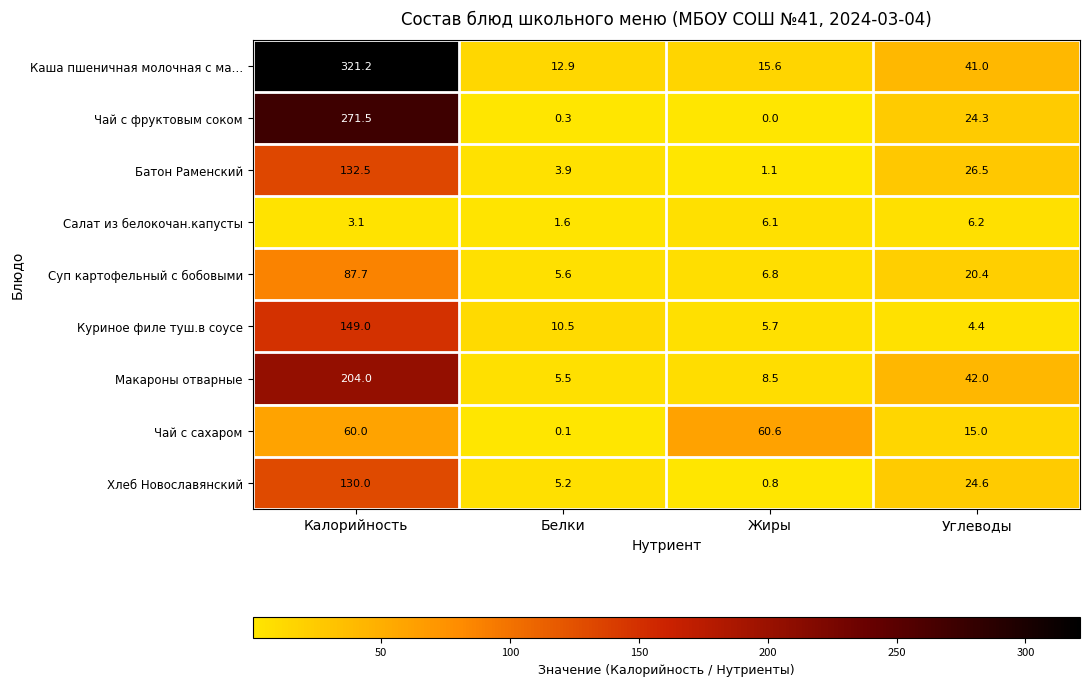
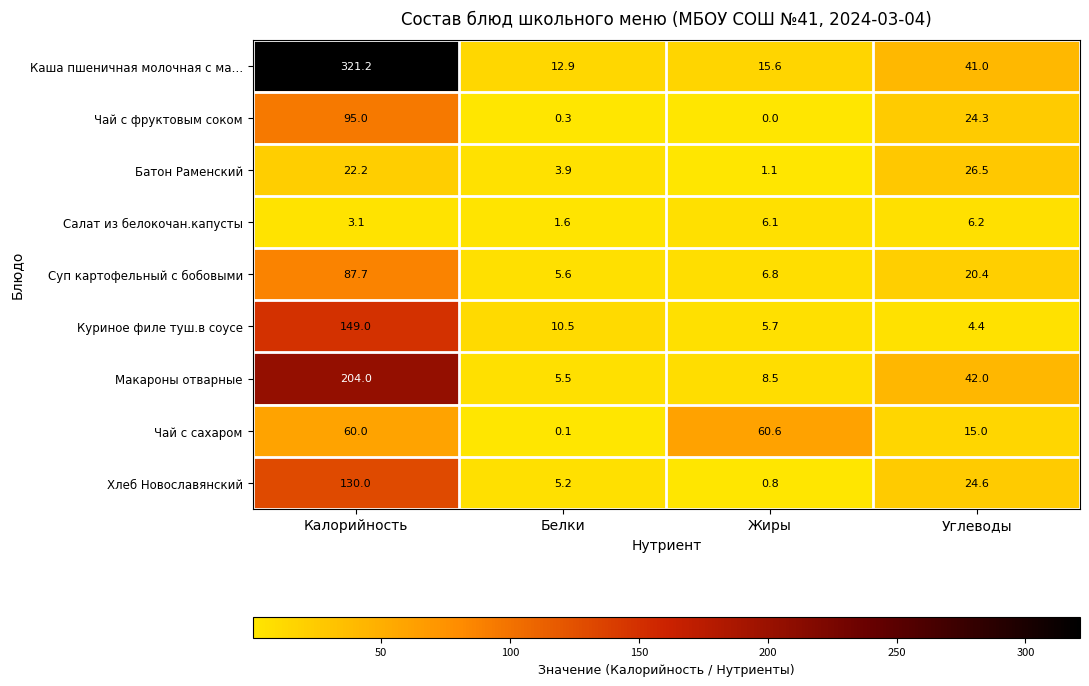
Чай с фруктовым соком, Калорийность: 271.5 -> 95.0
Батон Раменский, Калорийность: 132.5 -> 22.2
